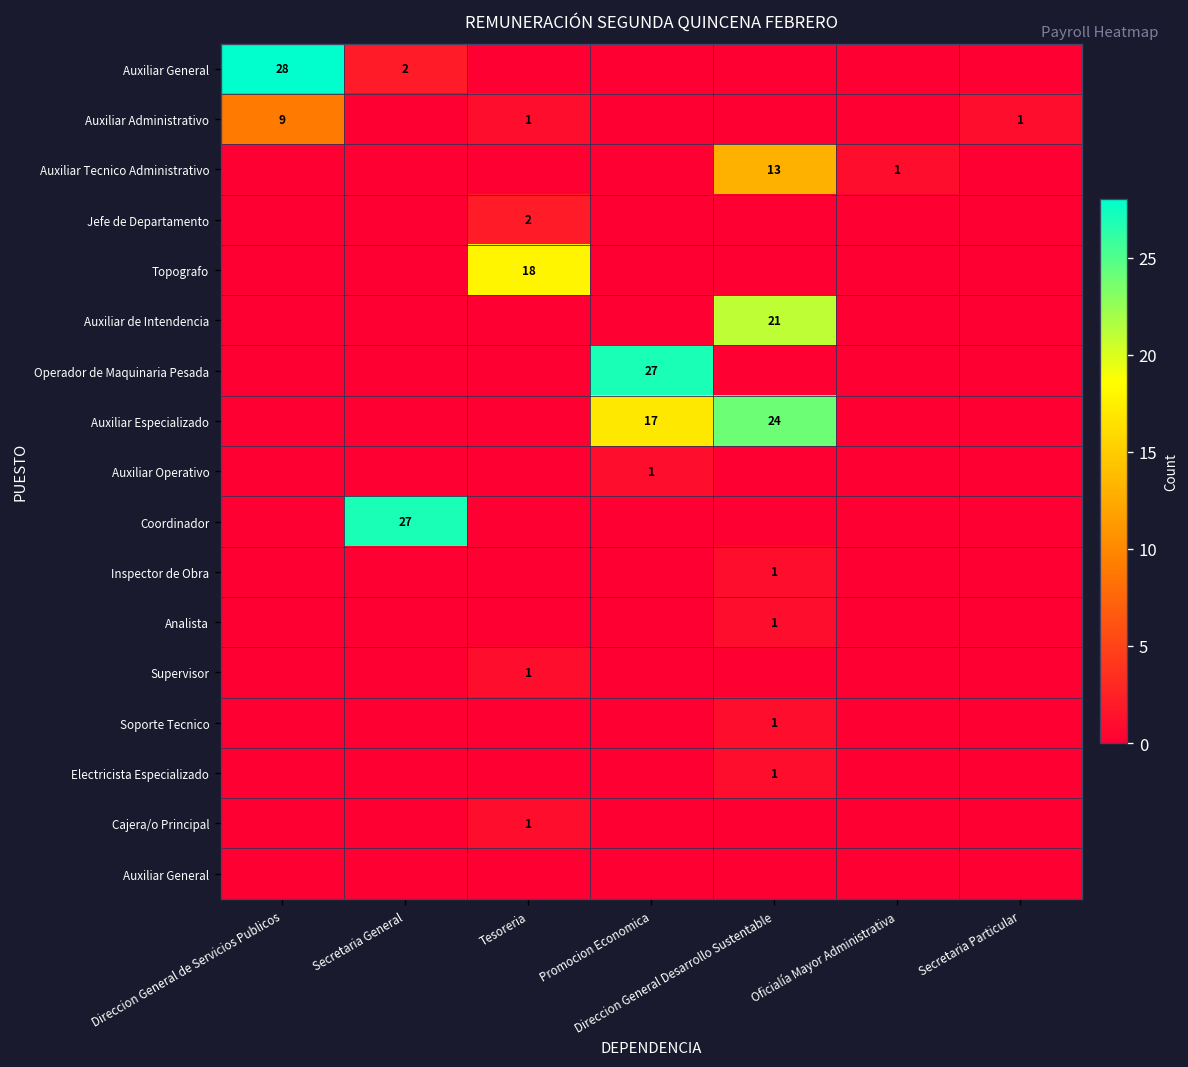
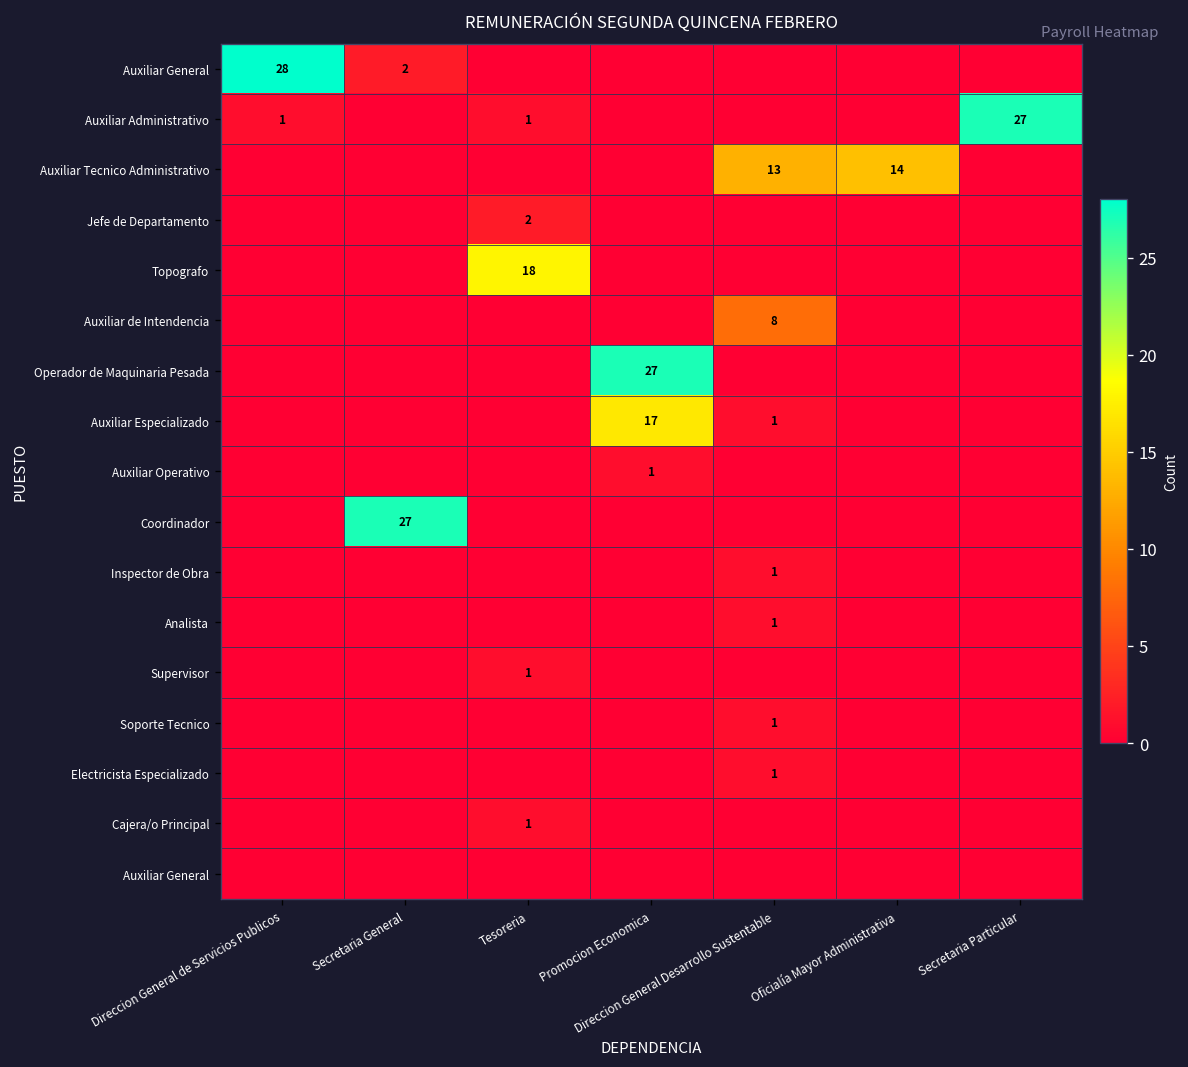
Auxiliar Administrativo, Direccion General de Servicios Publicos: 9 -> 1
Auxiliar Administrativo, Secretaria Particular: 1 -> 27
Auxiliar Tecnico Administrativo, Oficialía Mayor Administrativa: 1 -> 14
Auxiliar de Intendencia, Direccion General Desarrollo Sustentable: 21 -> 8
Auxiliar Especializado, Direccion General Desarrollo Sustentable: 24 -> 1
